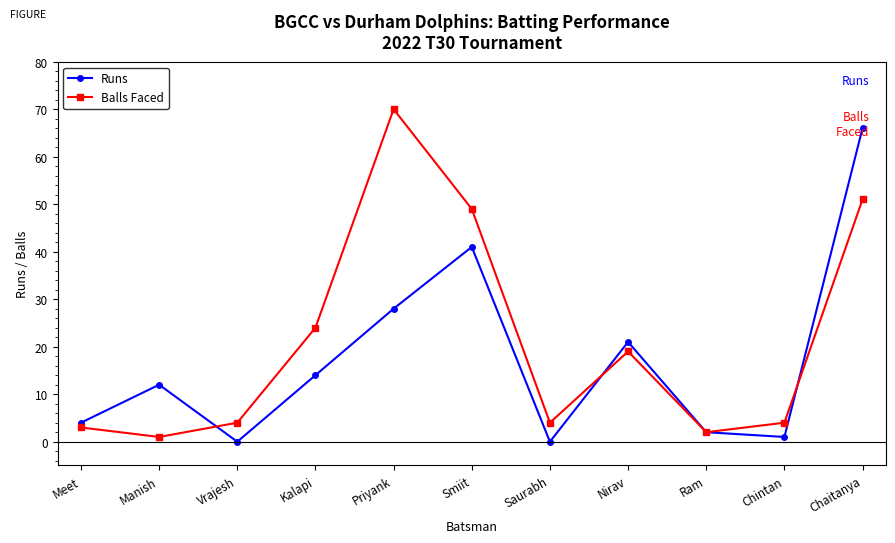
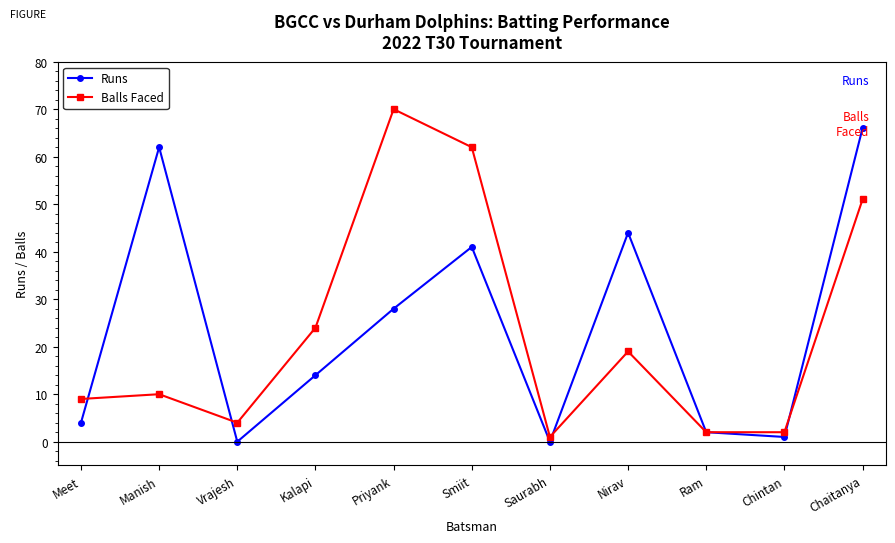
Balls Faced, Meet: 3 -> 9
Runs, Manish: 12 -> 62
Balls Faced, Manish: 1 -> 10
Balls Faced, Smiit: 49 -> 62
Balls Faced, Saurabh: 4 -> 1
Runs, Nirav: 21 -> 44
Balls Faced, Chintan: 4 -> 2
